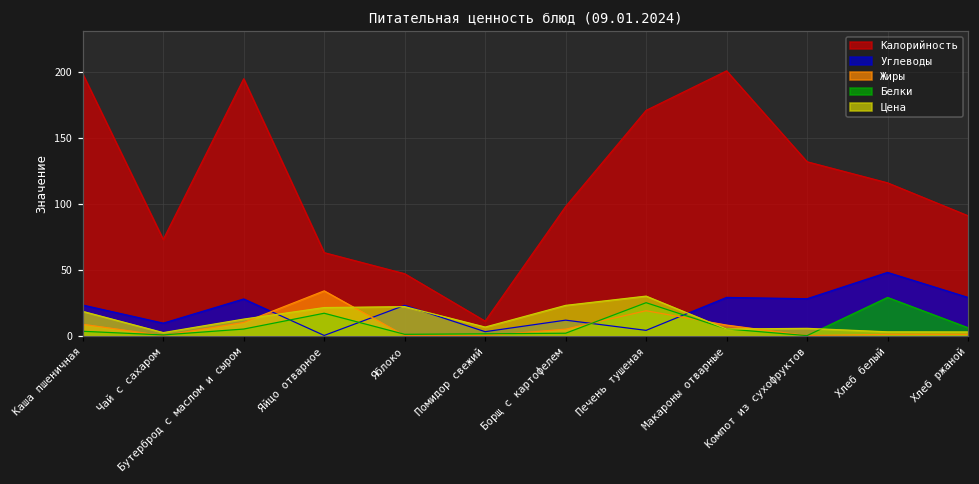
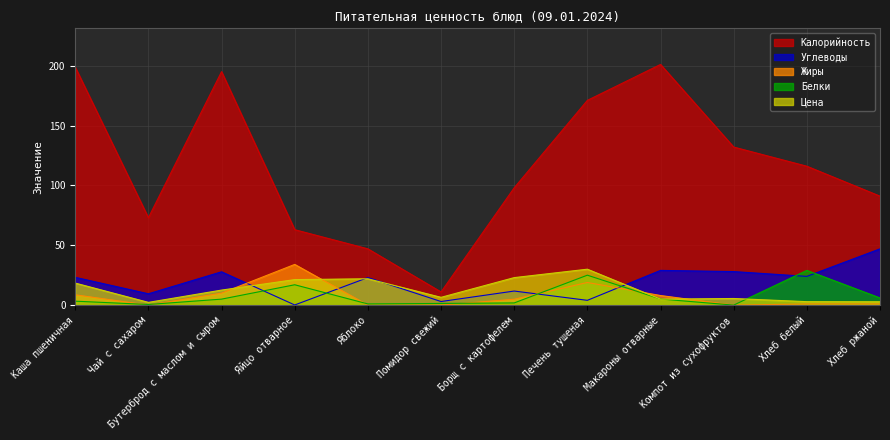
Углеводы, Хлеб белый: 48 -> 24
Углеводы, Хлеб ржаной: 29 -> 47
